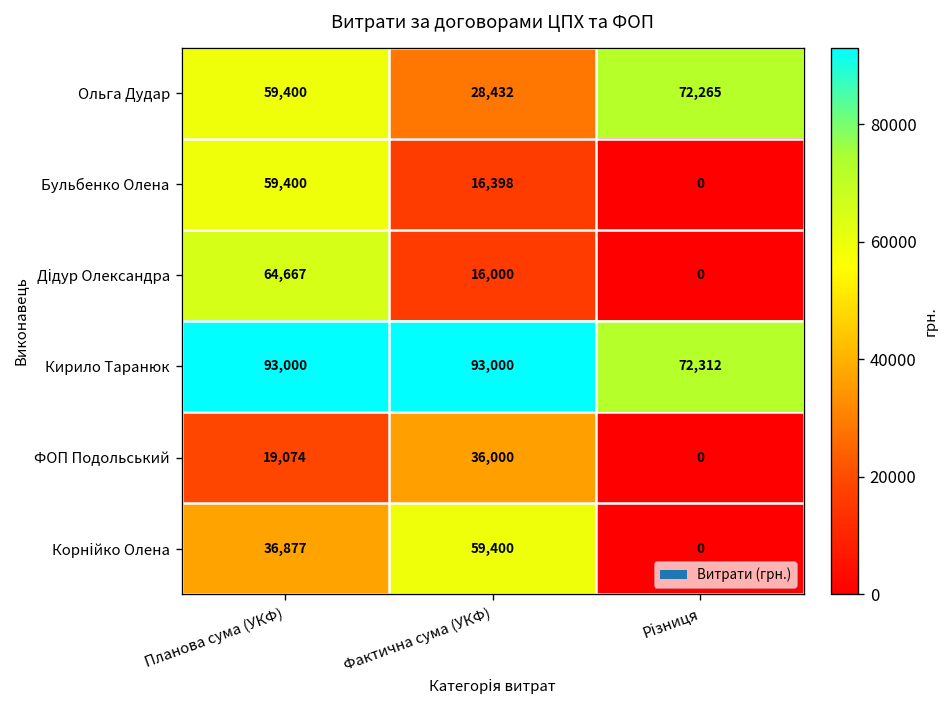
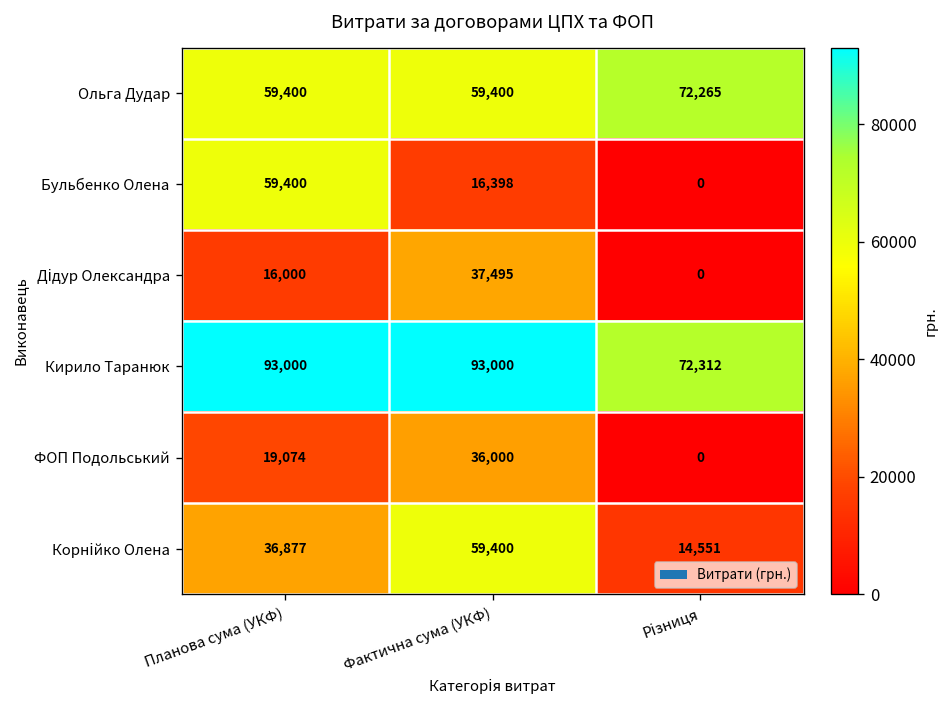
Ольга Дудар, Фактична сума (УКФ): 28,432 -> 59,400
Дідур Олександра, Планова сума (УКФ): 64,667 -> 16,000
Дідур Олександра, Фактична сума (УКФ): 16,000 -> 37,495
Корнійко Олена, Різниця: 0 -> 14,551
